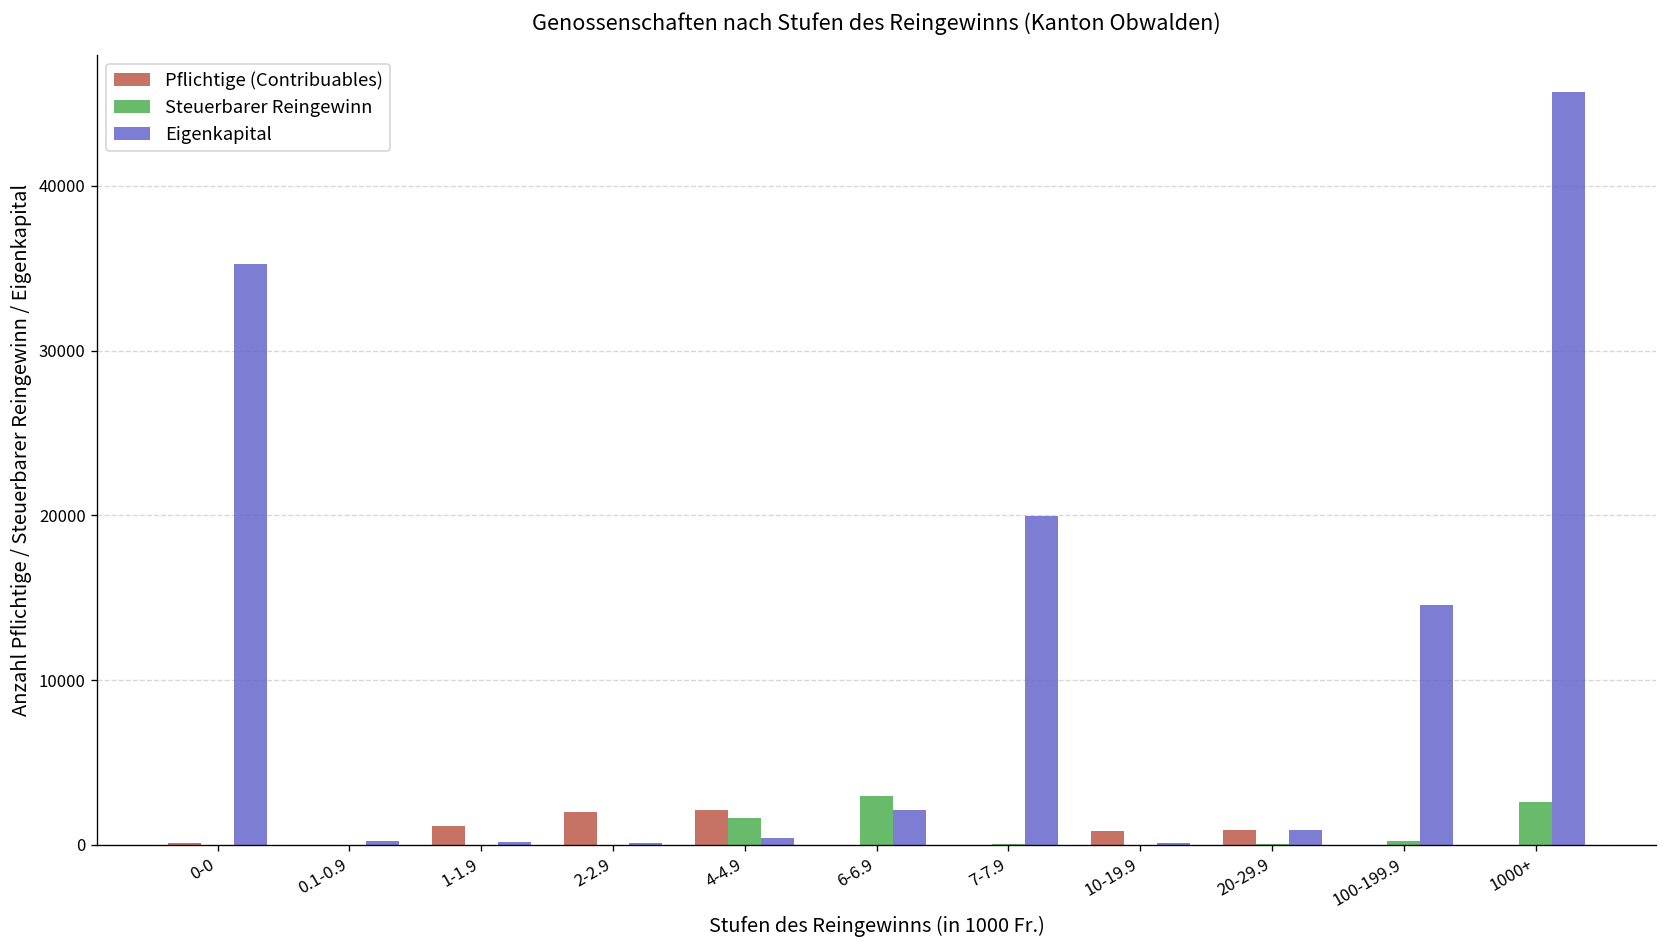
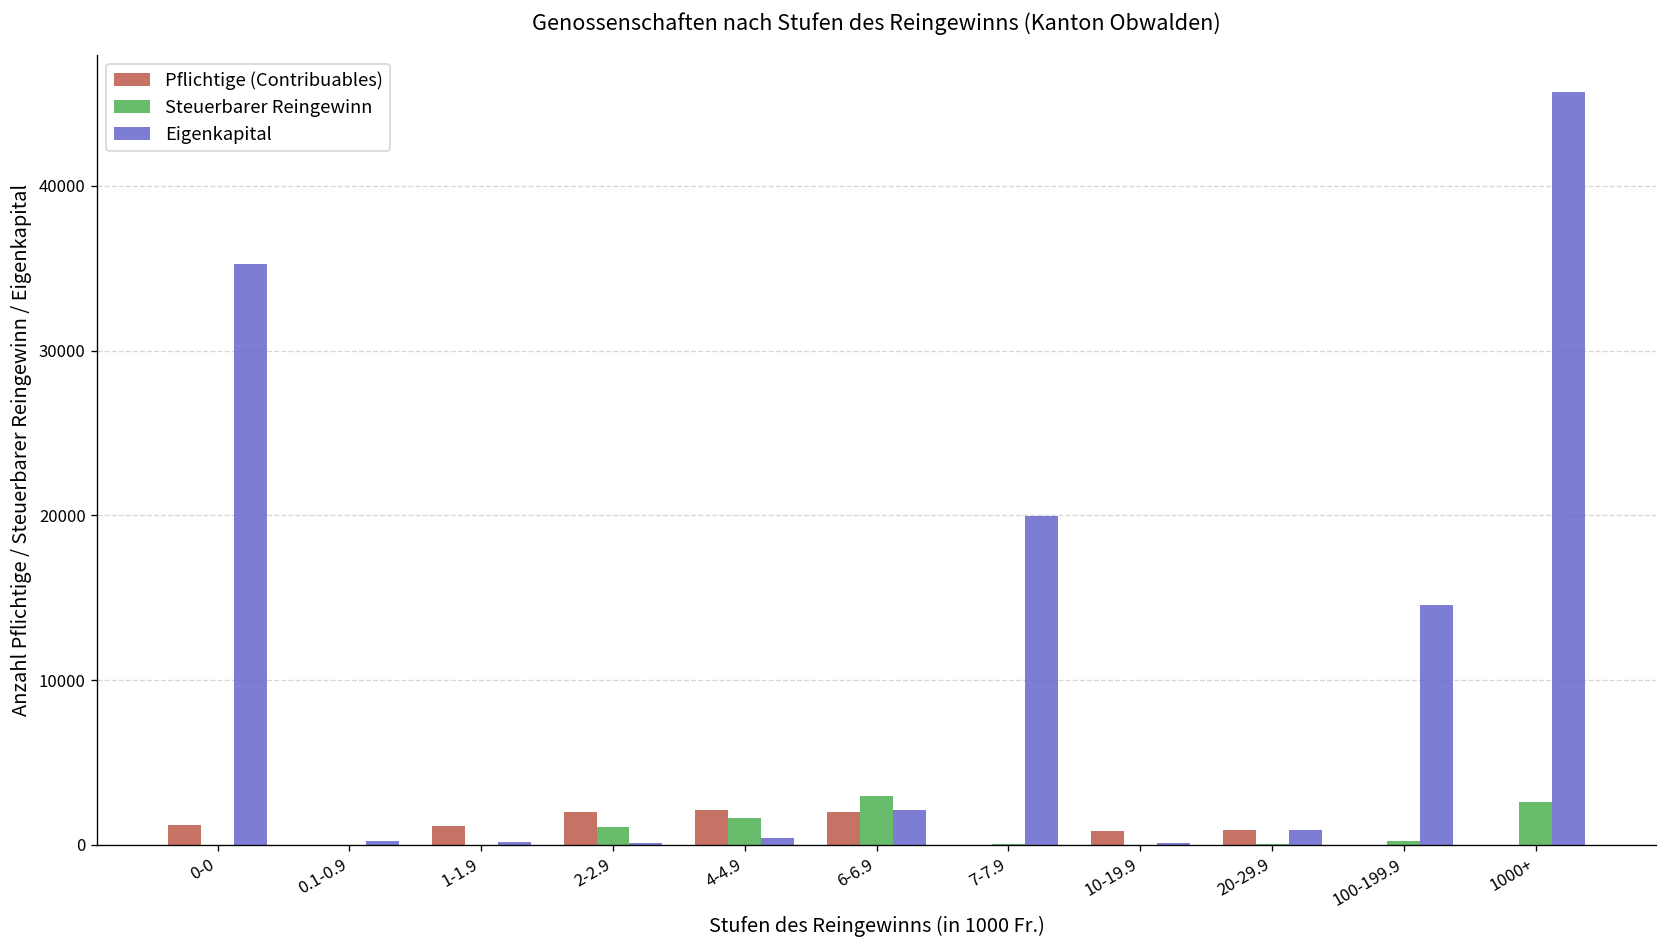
Pflichtige (Contribuables), 0-0: 100 -> 1200
Steuerbarer Reingewinn, 2-2.9: 0 -> 1000
Pflichtige (Contribuables), 6-6.9: 0 -> 2000
